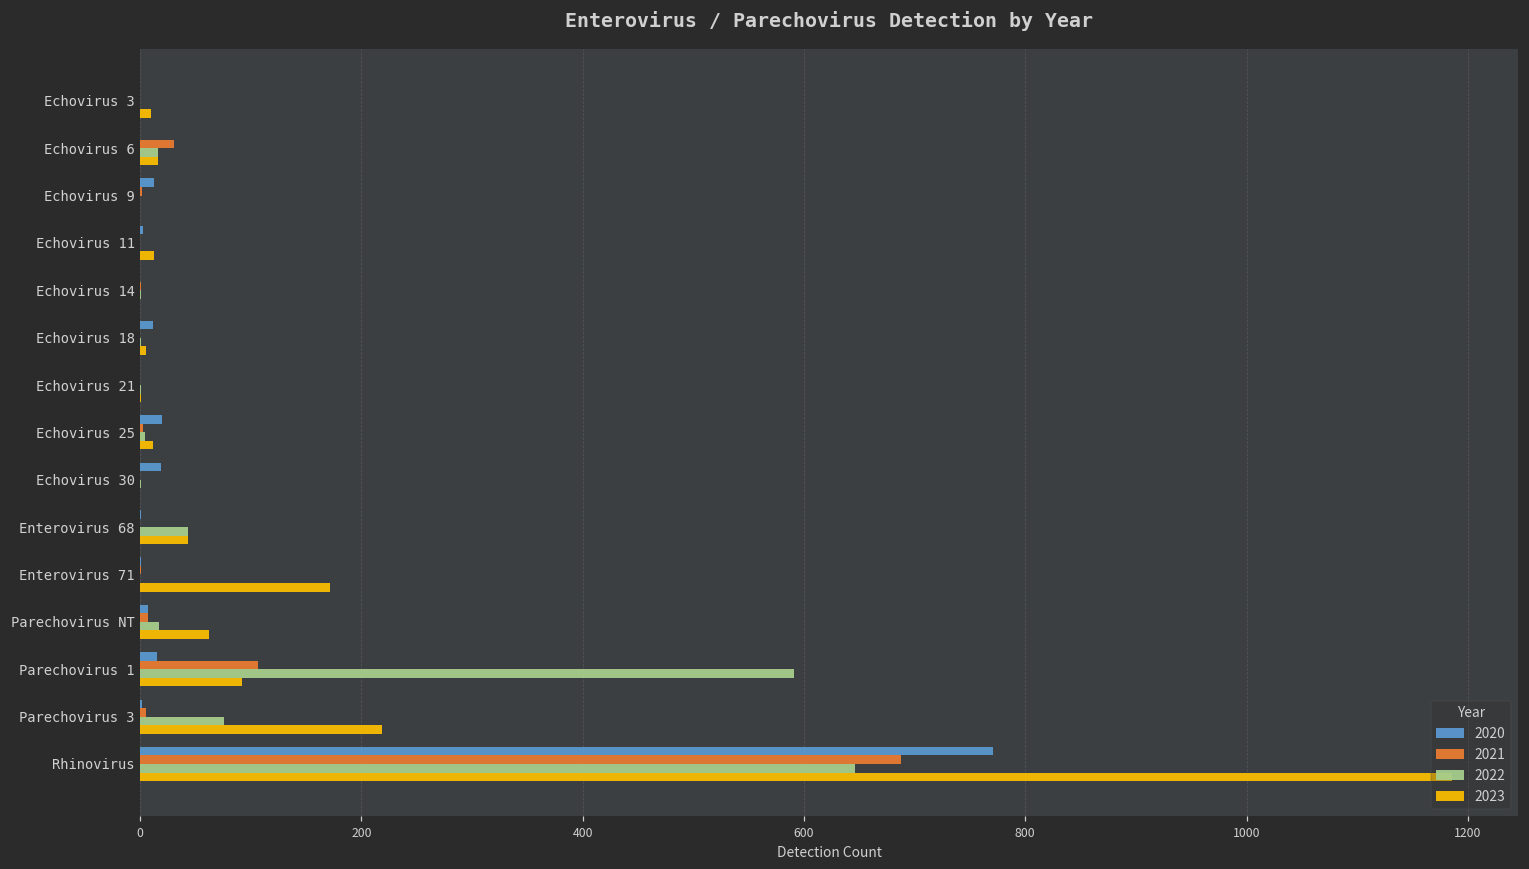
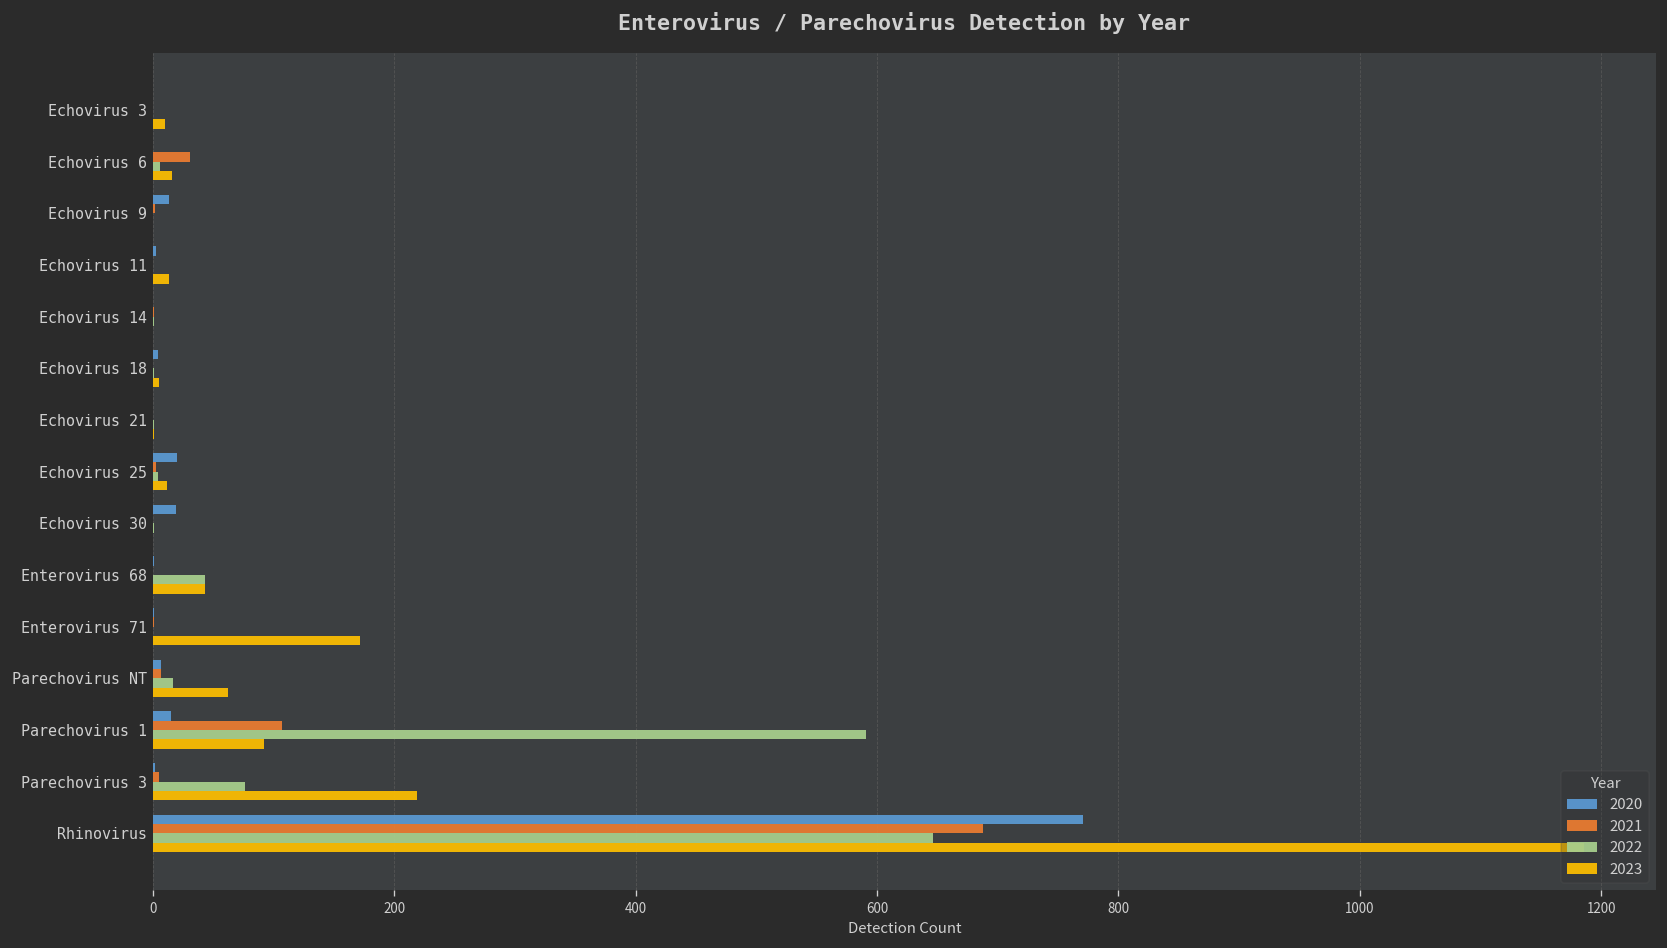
2022, Echovirus 6: 16 -> 6
2020, Echovirus 18: 12 -> 4
